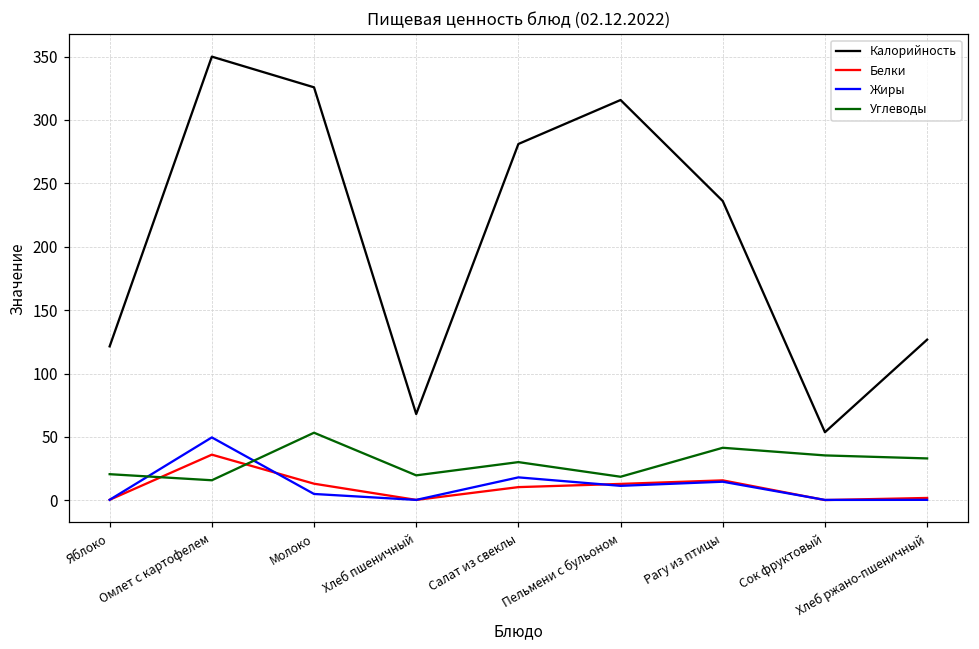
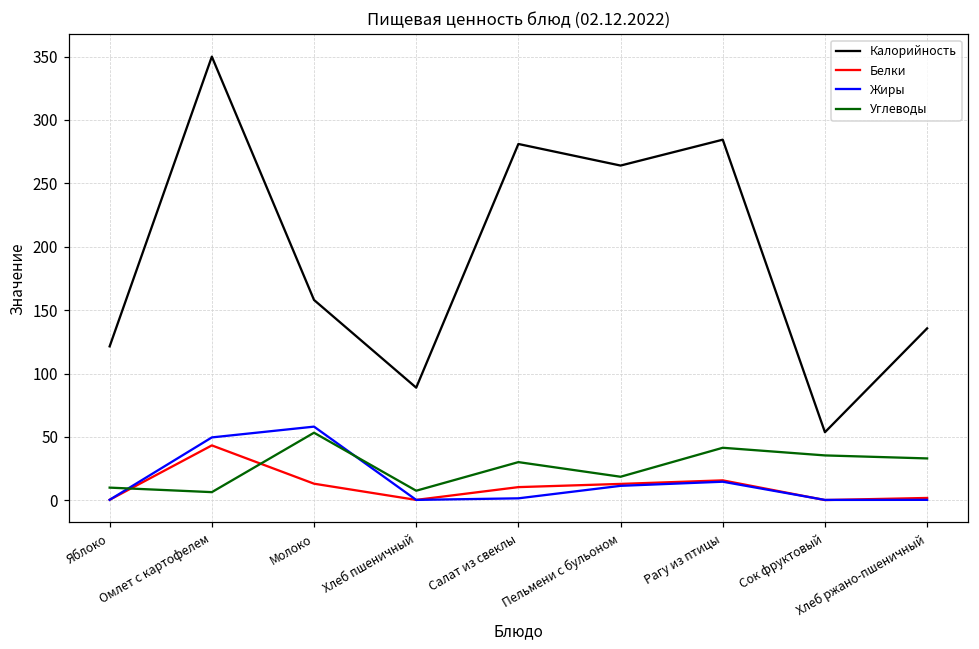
Углеводы, Яблоко: 21 -> 10
Белки, Омлет с картофелем: 36 -> 43
Углеводы, Омлет с картофелем: 16 -> 6
Калорийность, Молоко: 326 -> 158
Жиры, Молоко: 5 -> 58
Калорийность, Хлеб пшеничный: 68 -> 89
Углеводы, Хлеб пшеничный: 20 -> 8
Жиры, Салат из свеклы: 18 -> 2
Калорийность, Пельмени с бульоном: 316 -> 264
Калорийность, Рагу из птицы: 236 -> 284
Калорийность, Хлеб ржано-пшеничный: 127 -> 136
